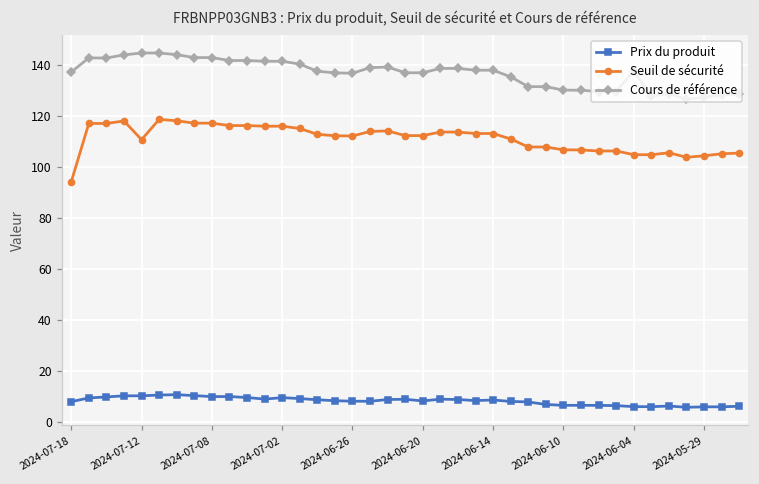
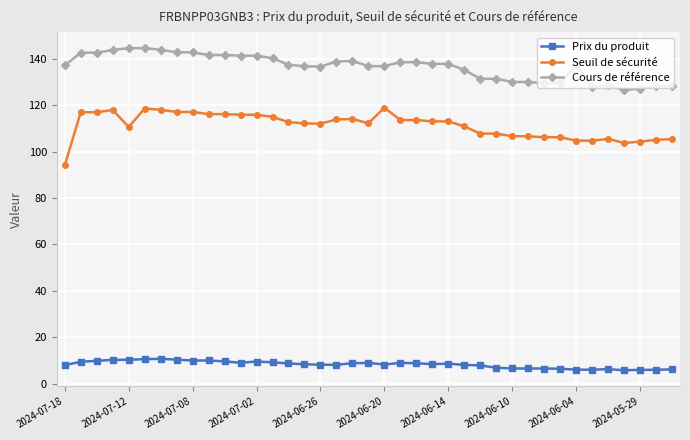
Seuil de sécurité, 2024-06-20: 112 -> 119
